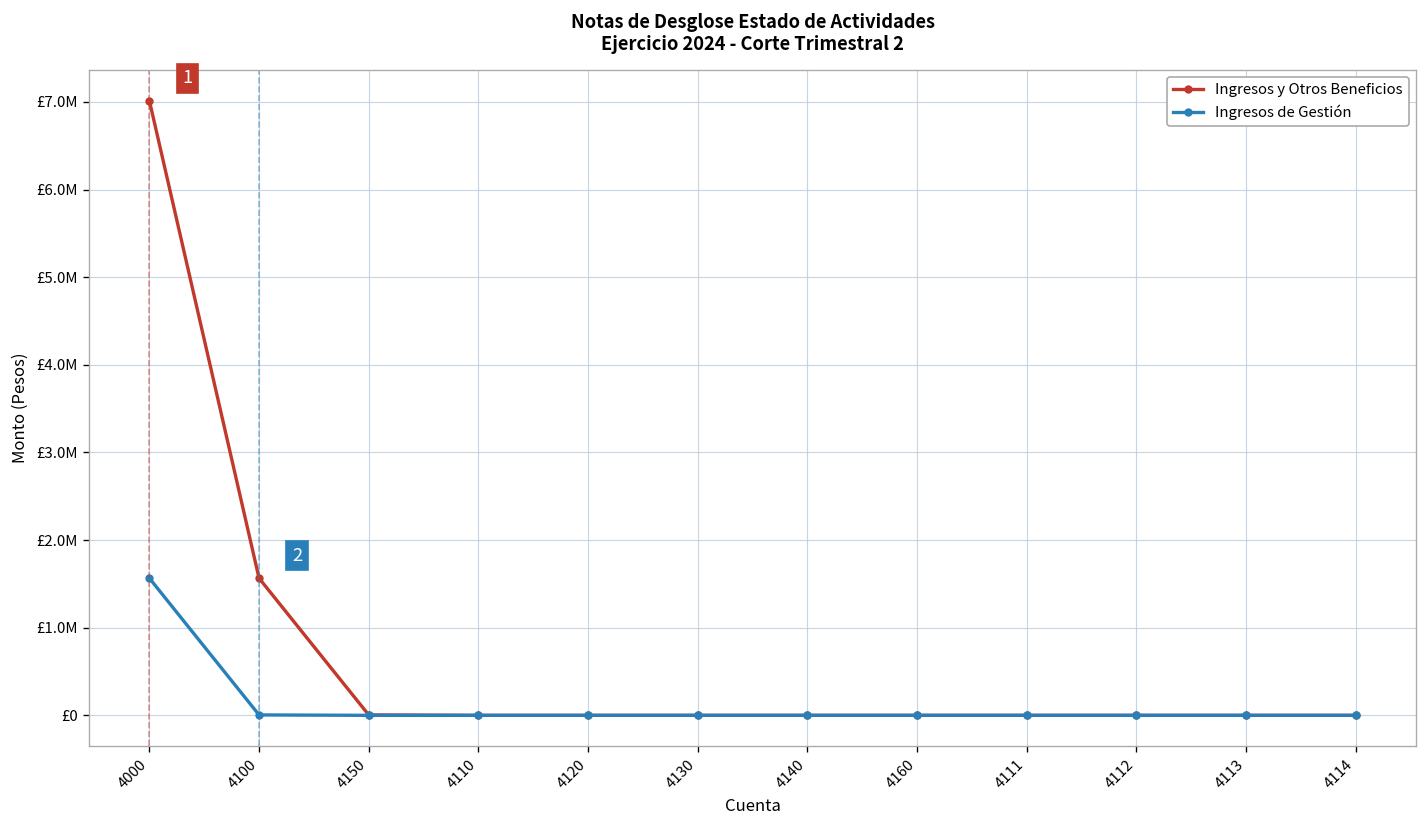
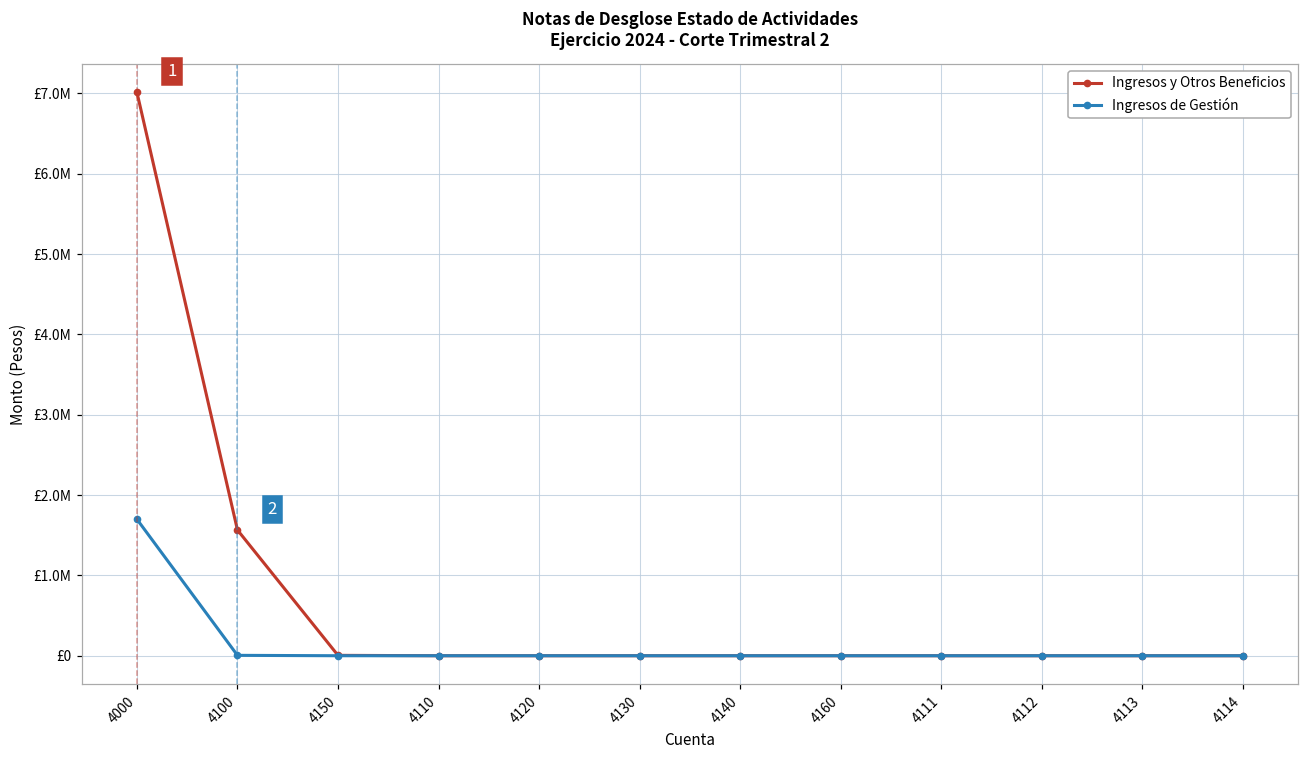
Ingresos de Gestión, 4000: £1600000 -> £1700000
